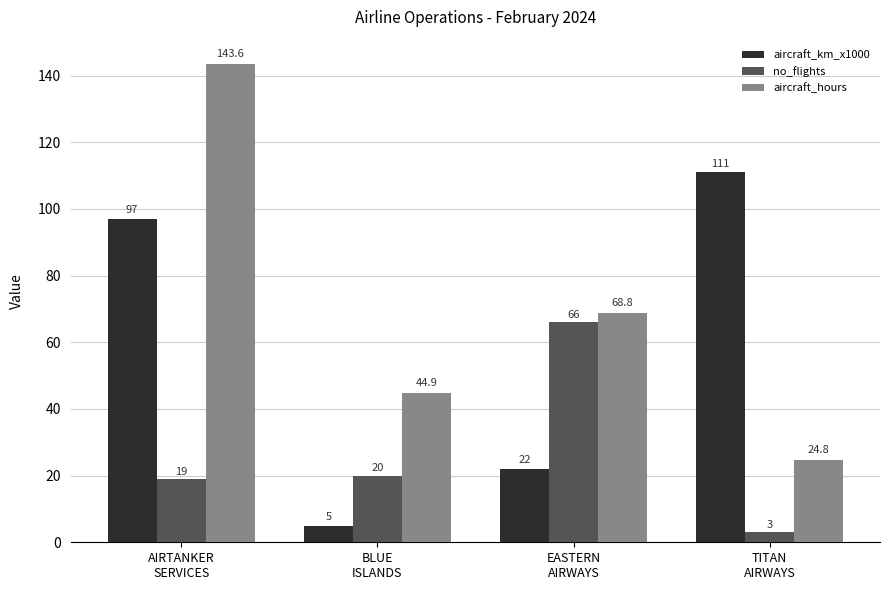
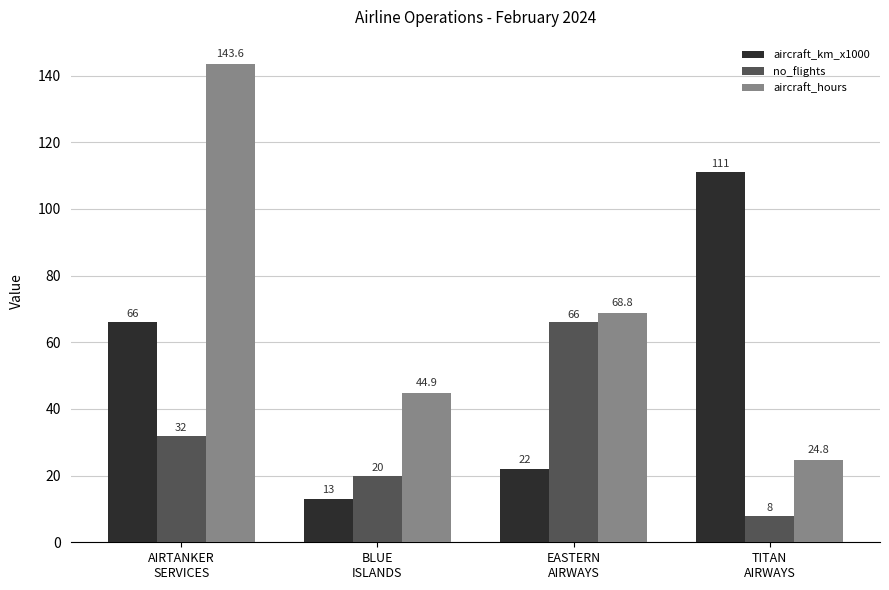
aircraft_km_x1000, AIRTANKER SERVICES: 97 -> 66
no_flights, AIRTANKER SERVICES: 19 -> 32
aircraft_km_x1000, BLUE ISLANDS: 5 -> 13
no_flights, TITAN AIRWAYS: 3 -> 8
